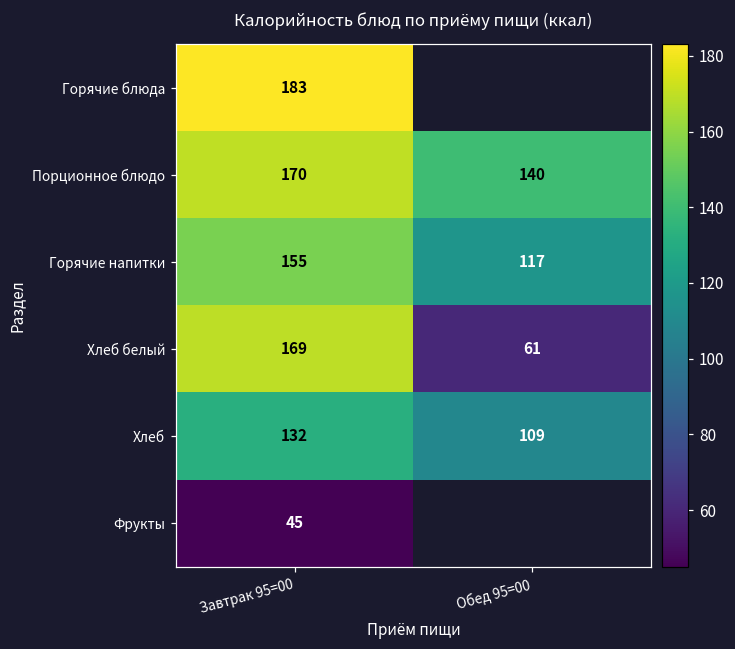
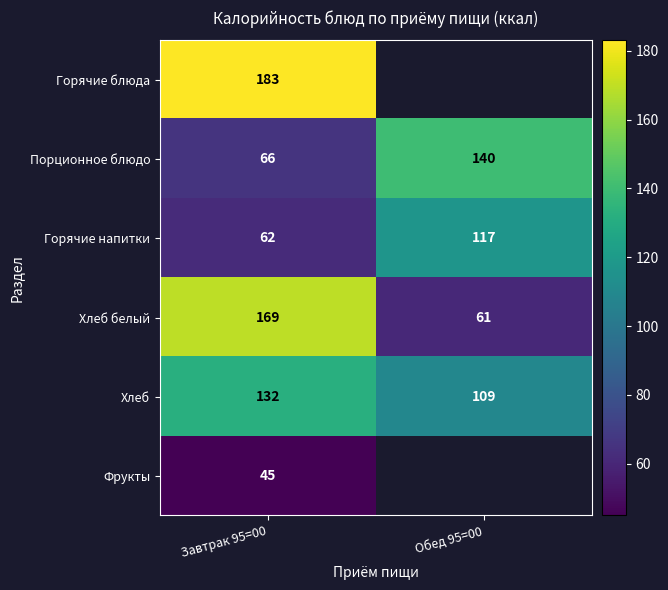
Порционное блюдо, Завтрак 95=00: 170 -> 66
Горячие напитки, Завтрак 95=00: 155 -> 62
